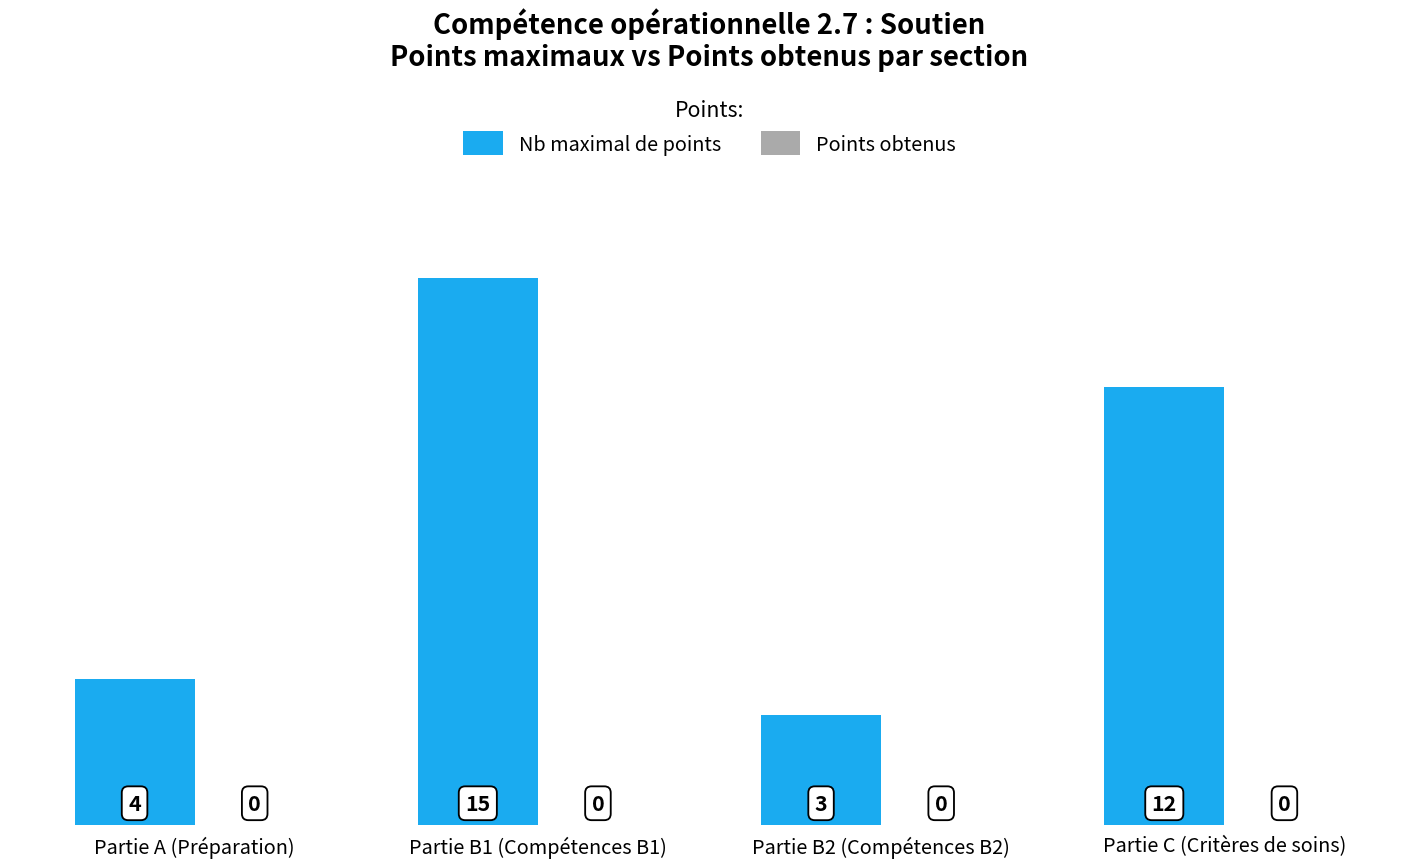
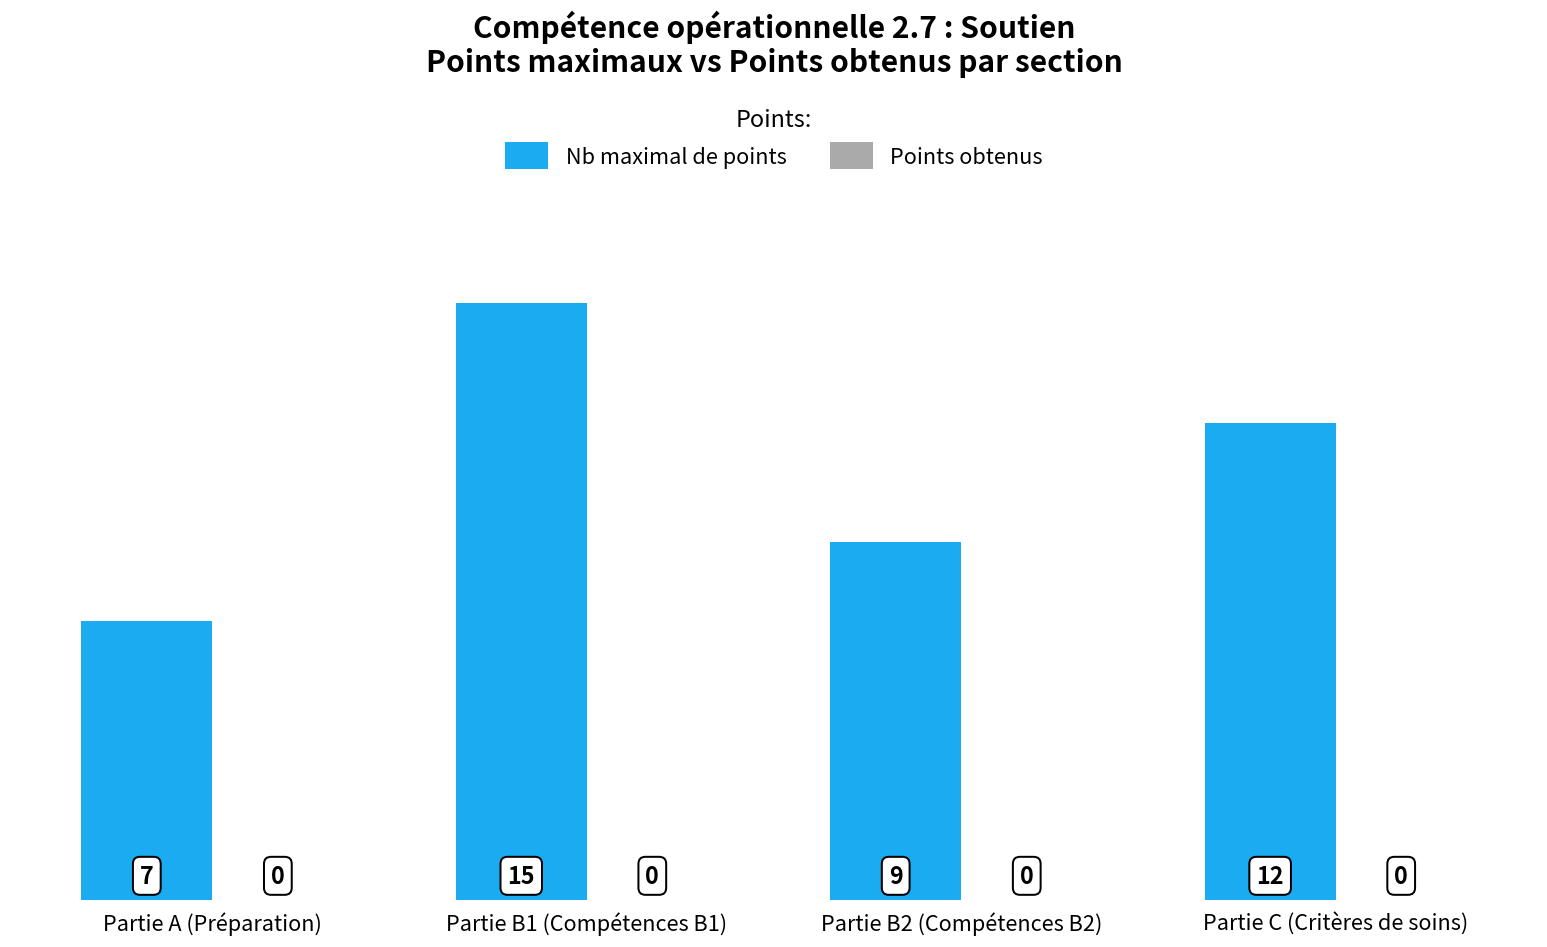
Nb maximal de points, Partie A (Préparation): 4 -> 7
Nb maximal de points, Partie B2 (Compétences B2): 3 -> 9
